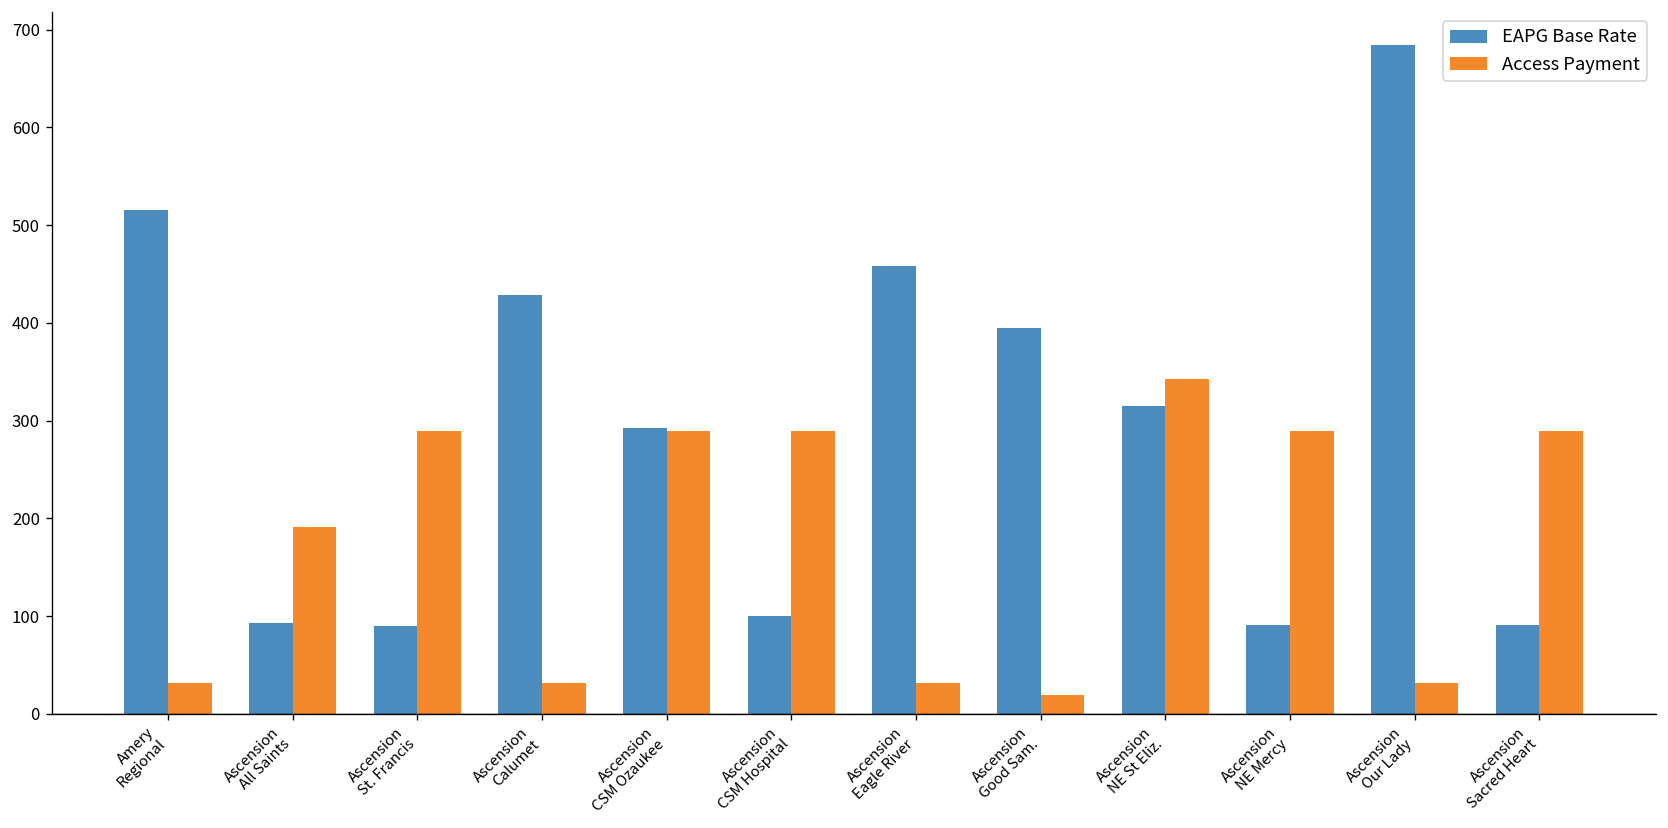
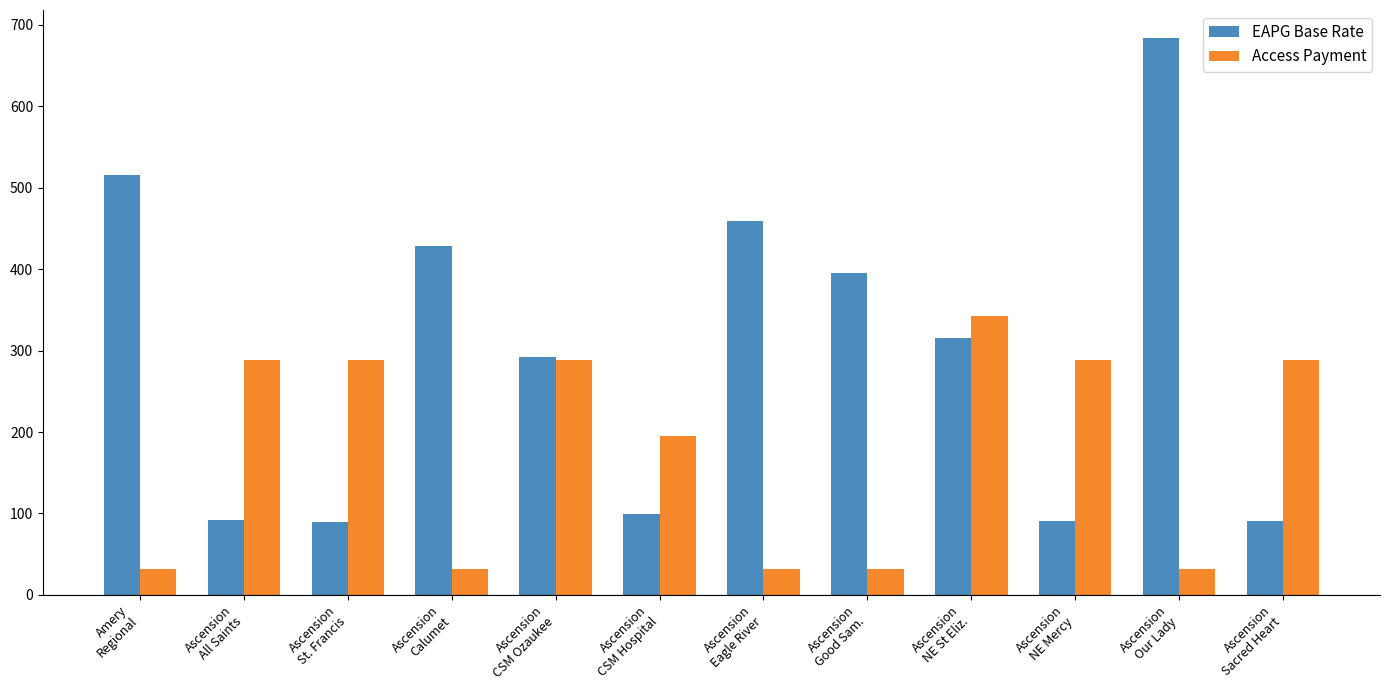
Access Payment, Ascension All Saints: 190 -> 290
Access Payment, Ascension CSM Hospital: 290 -> 200
Access Payment, Ascension Good Sam.: 20 -> 30
